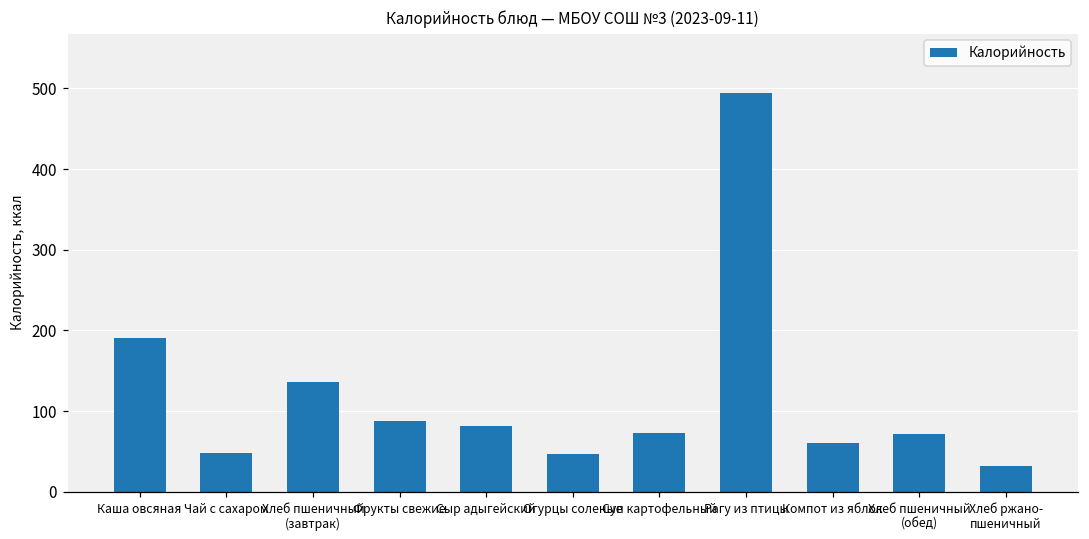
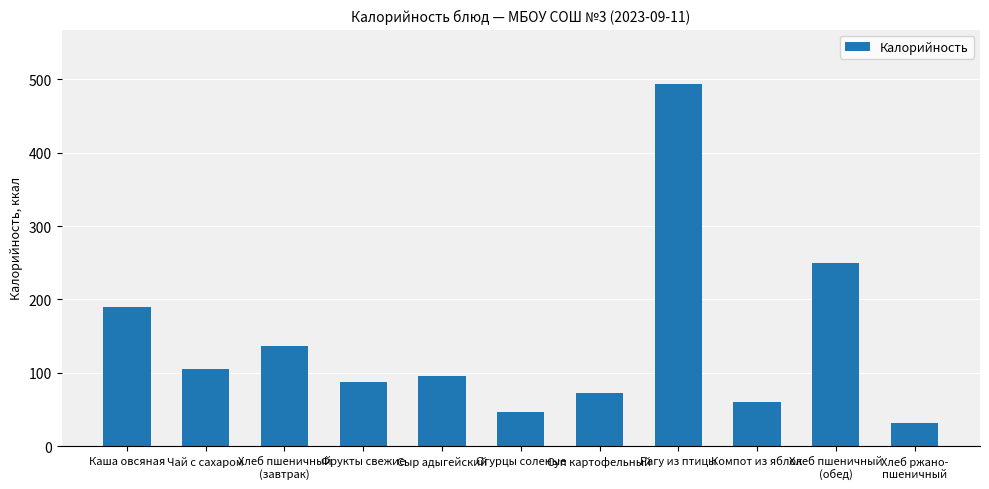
Чай с сахаром: 50 -> 110
Сыр адыгейский: 80 -> 100
Хлеб пшеничный (обед): 70 -> 250
